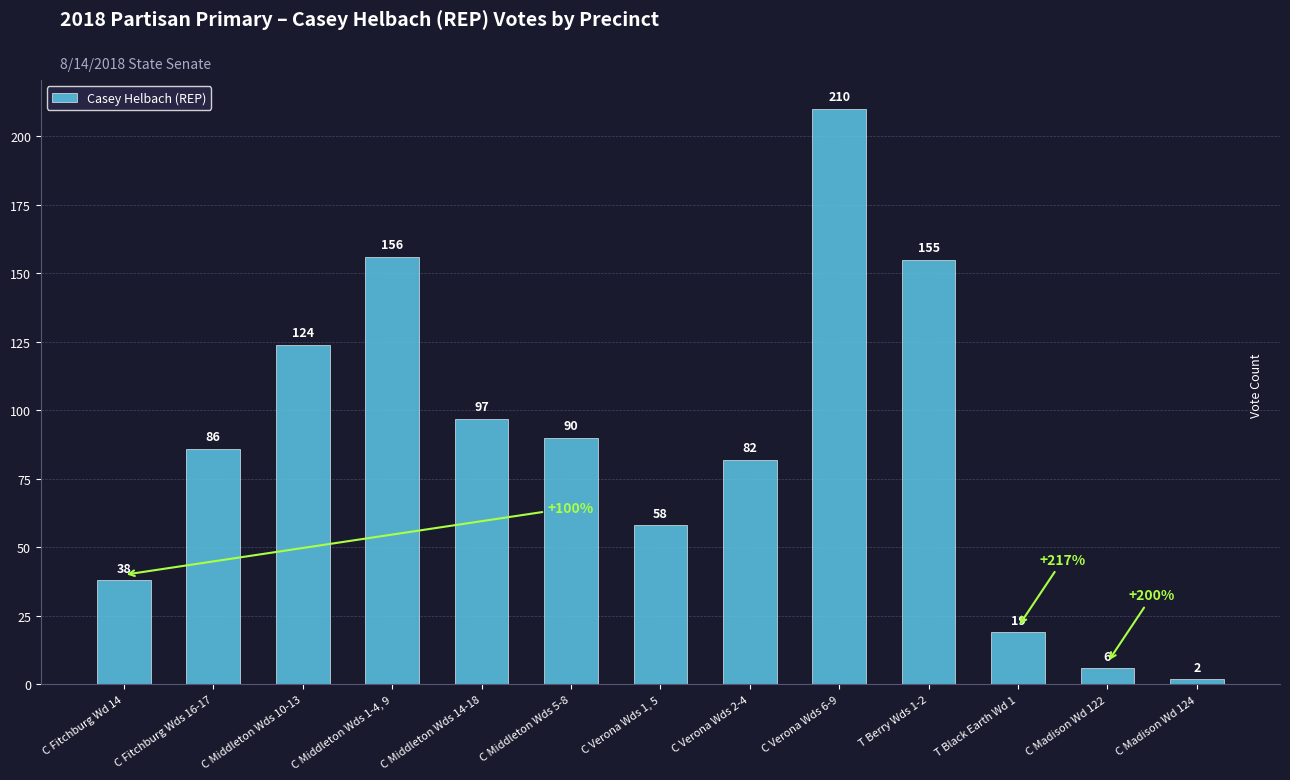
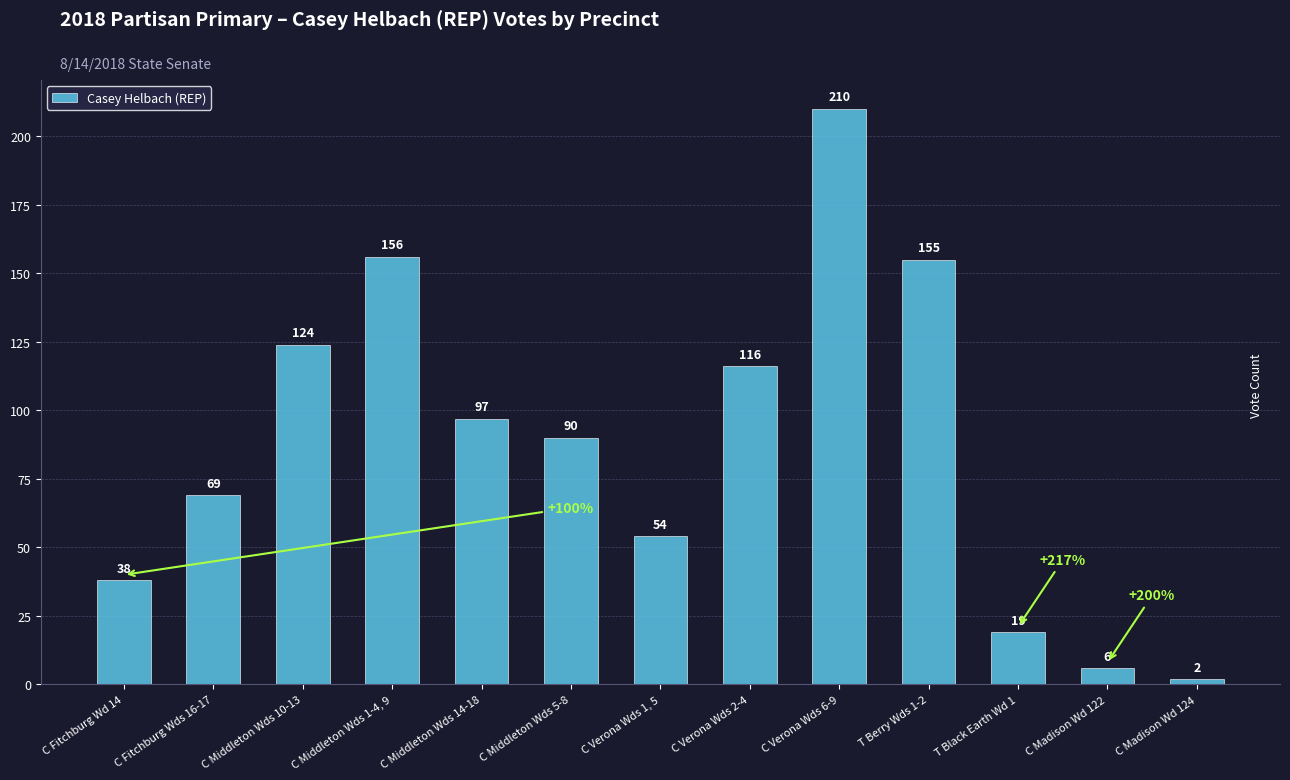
C Fitchburg Wds 16-17: 86 -> 69
C Verona Wds 1, 5: 58 -> 54
C Verona Wds 2-4: 82 -> 116
